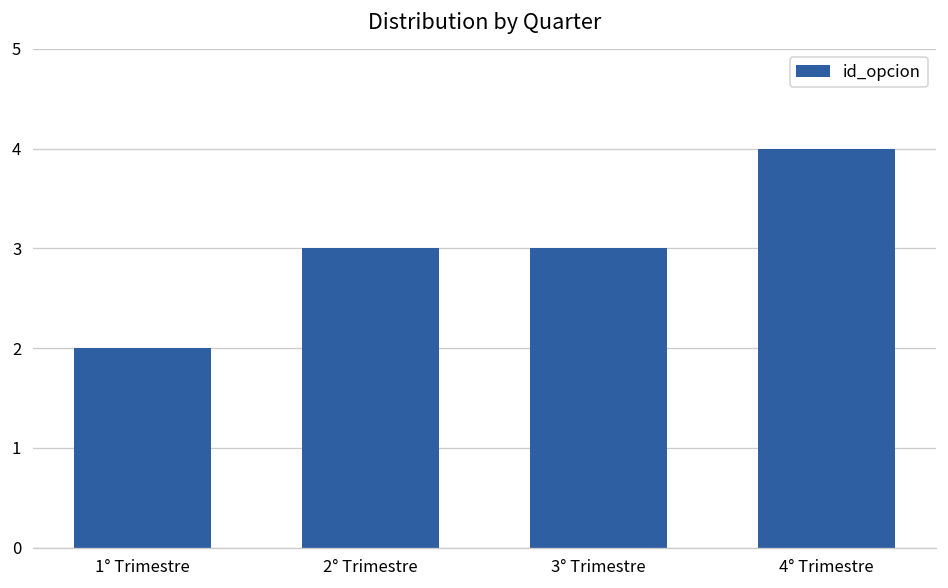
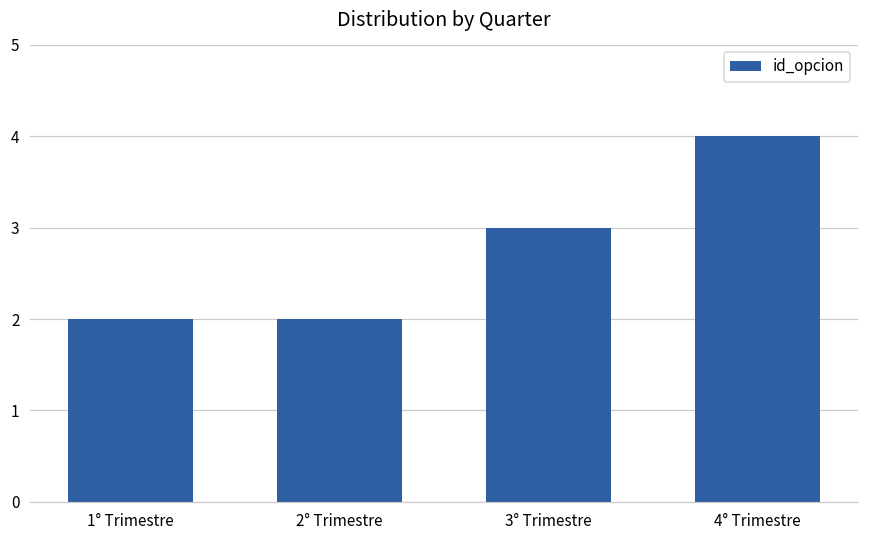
2° Trimestre: 3 -> 2
